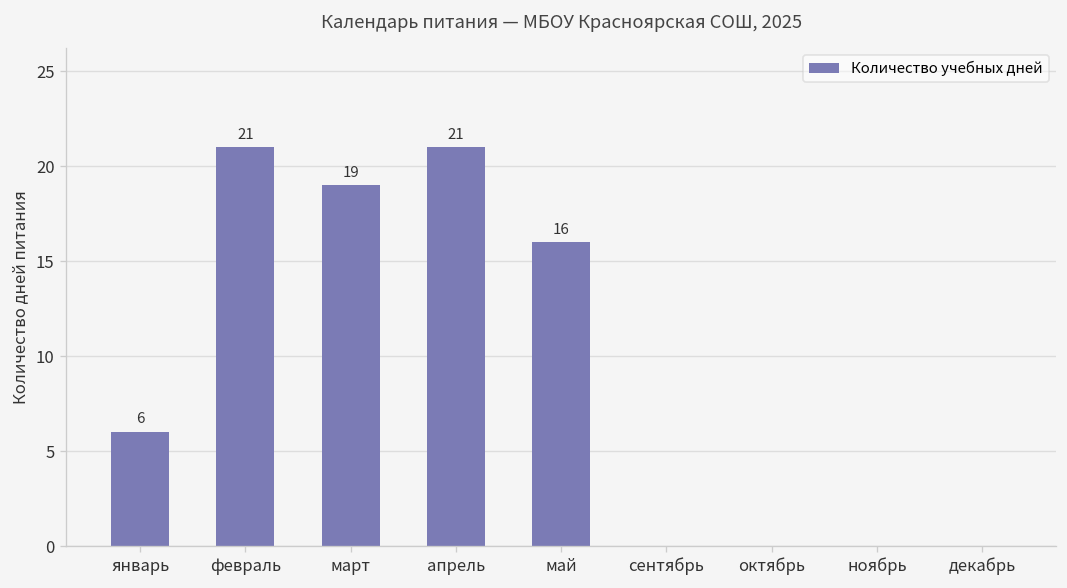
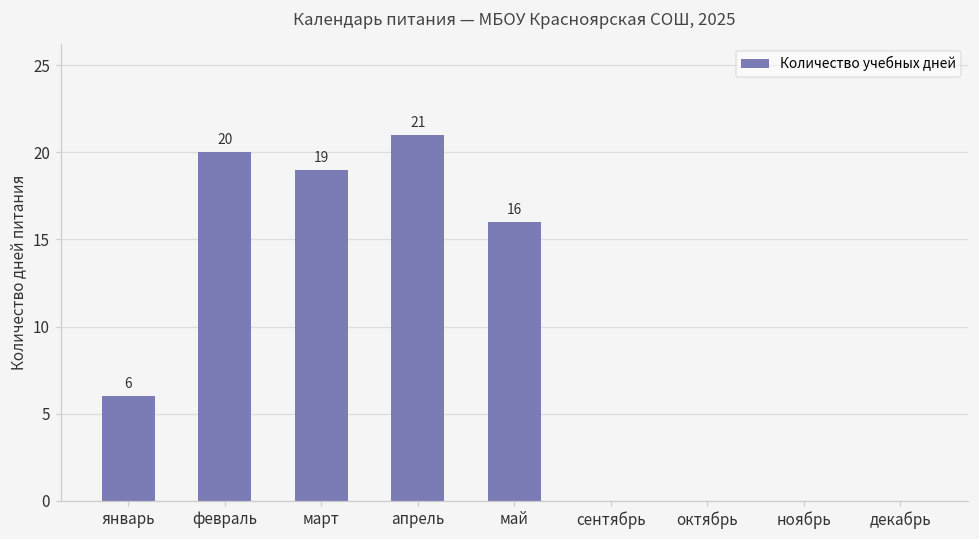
февраль: 21 -> 20
